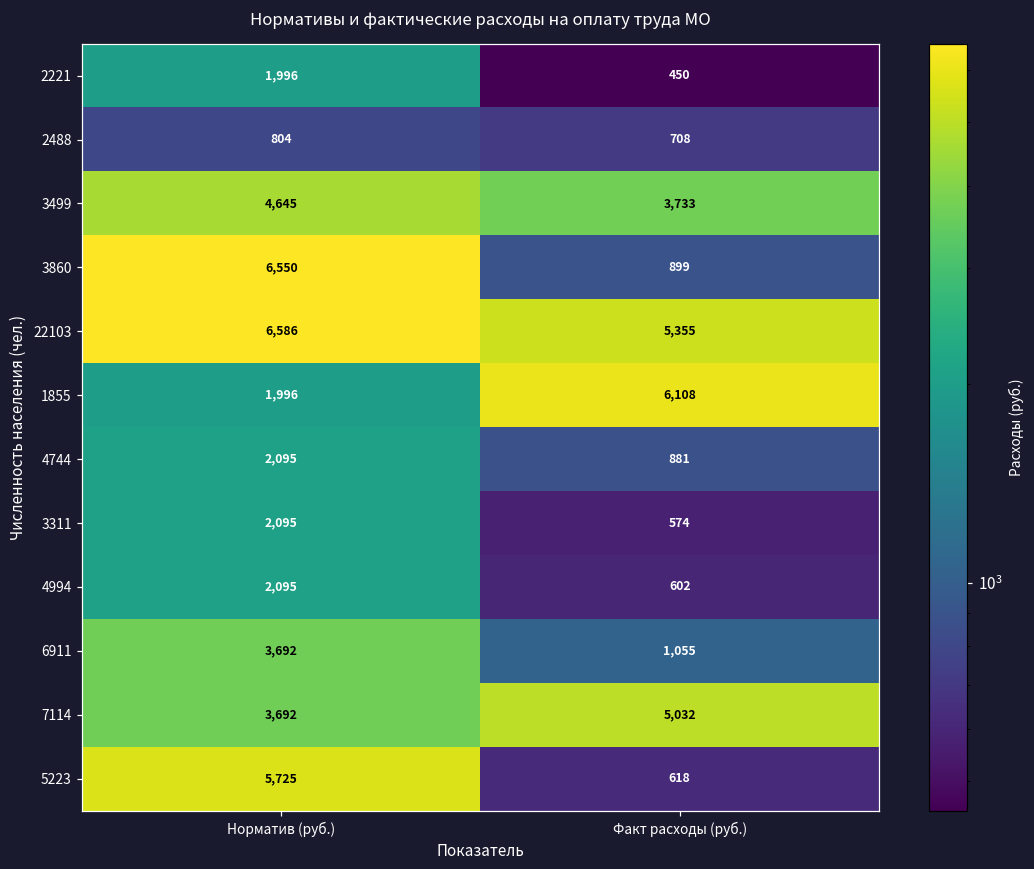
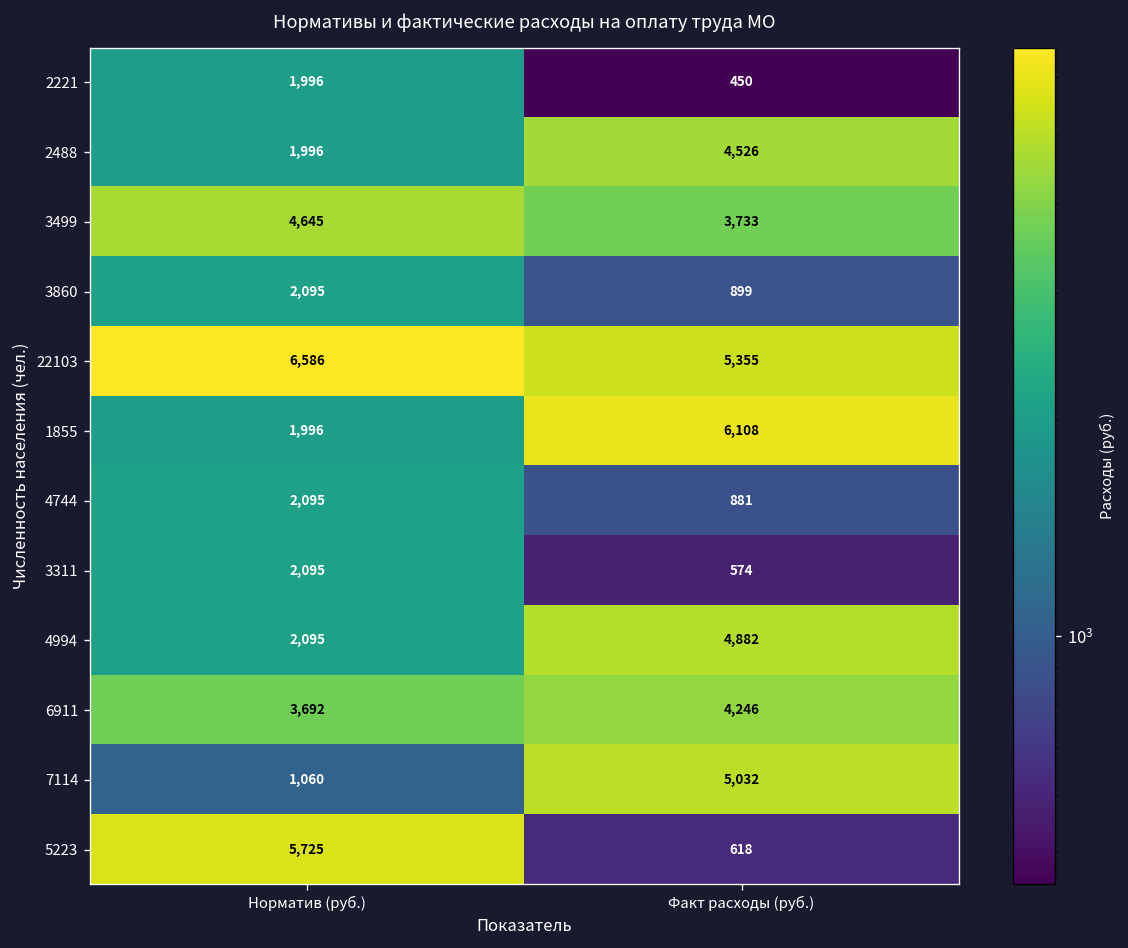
2488, Норматив (руб.): 804 -> 1,996
2488, Факт расходы (руб.): 708 -> 4,526
3860, Норматив (руб.): 6,550 -> 2,095
4994, Факт расходы (руб.): 602 -> 4,882
6911, Факт расходы (руб.): 1,055 -> 4,246
7114, Норматив (руб.): 3,692 -> 1,060
